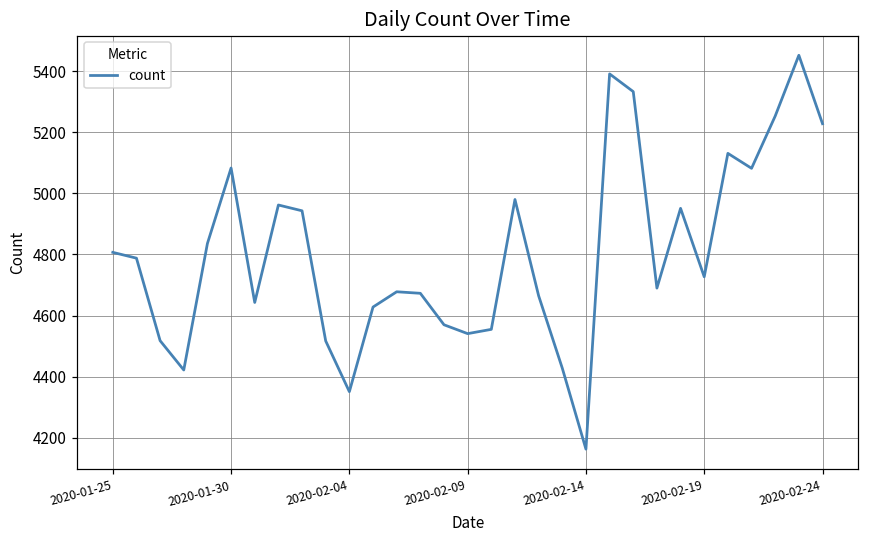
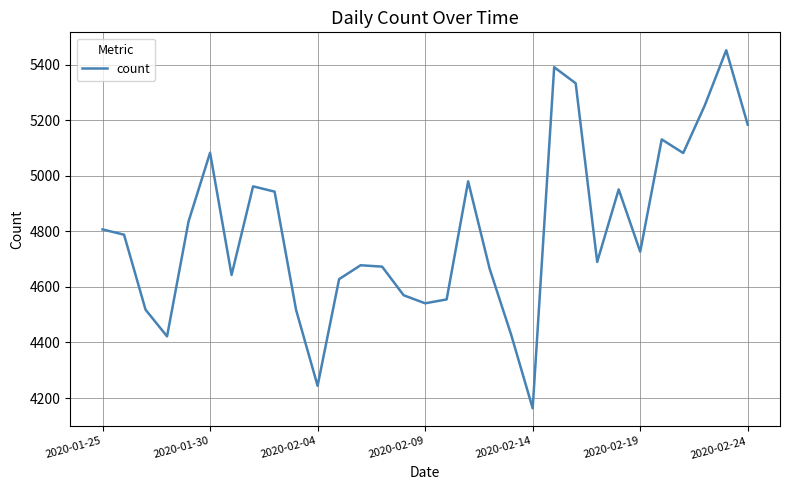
2020-02-04: 4350 -> 4240
2020-02-24: 5230 -> 5180
